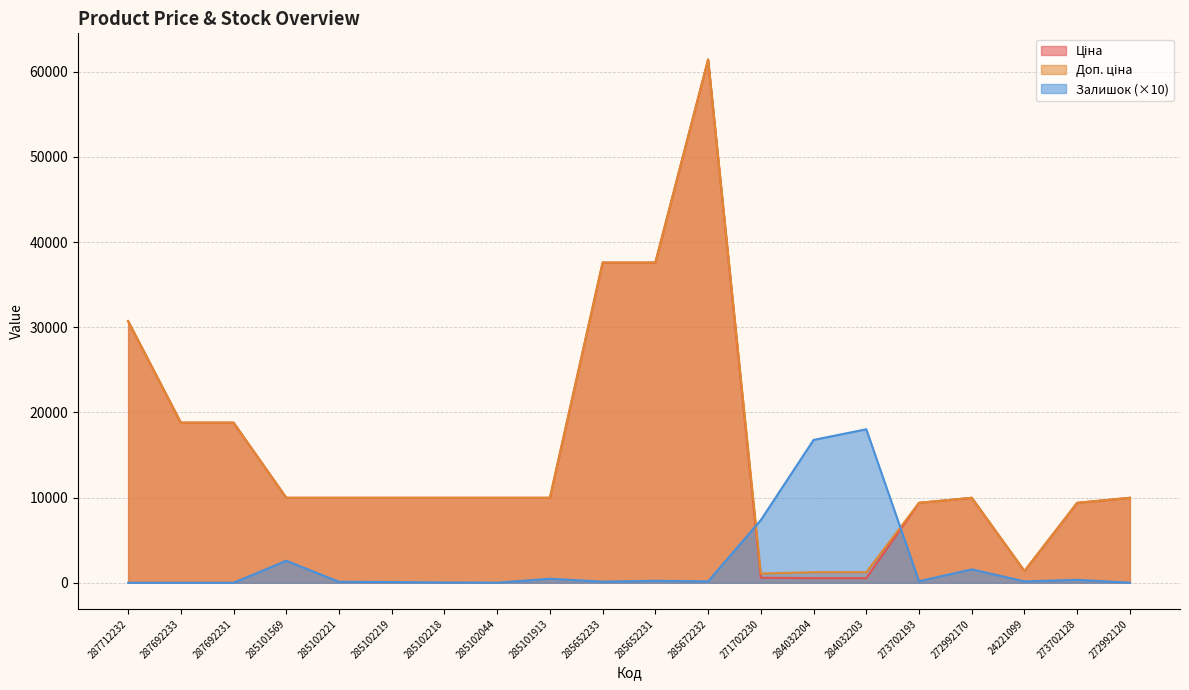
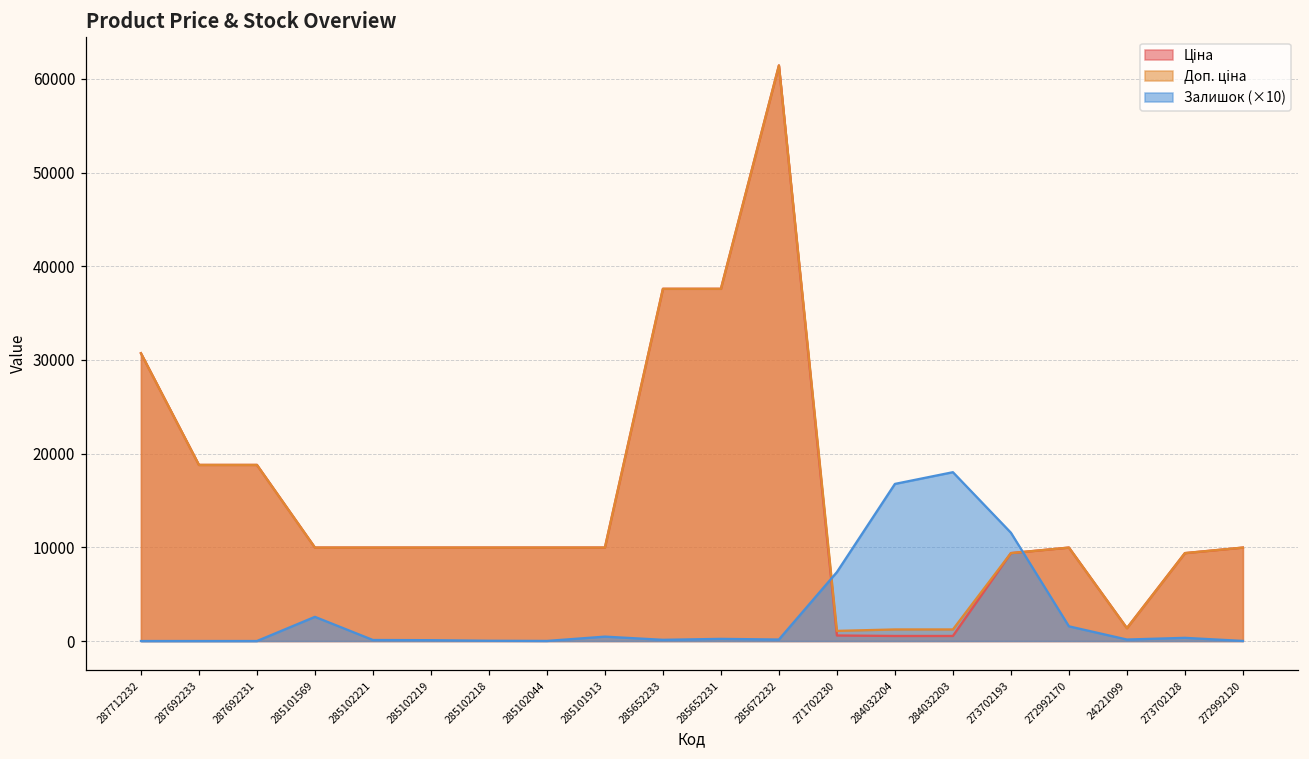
Залишок (×10), 273702193: 0 -> 12000
